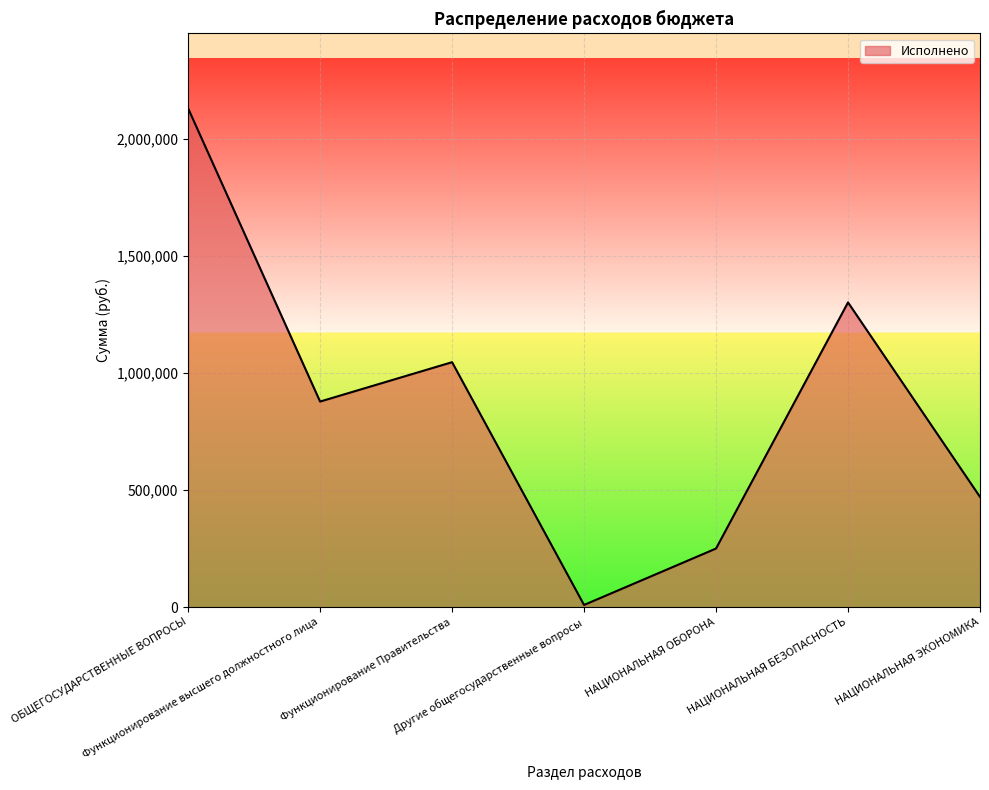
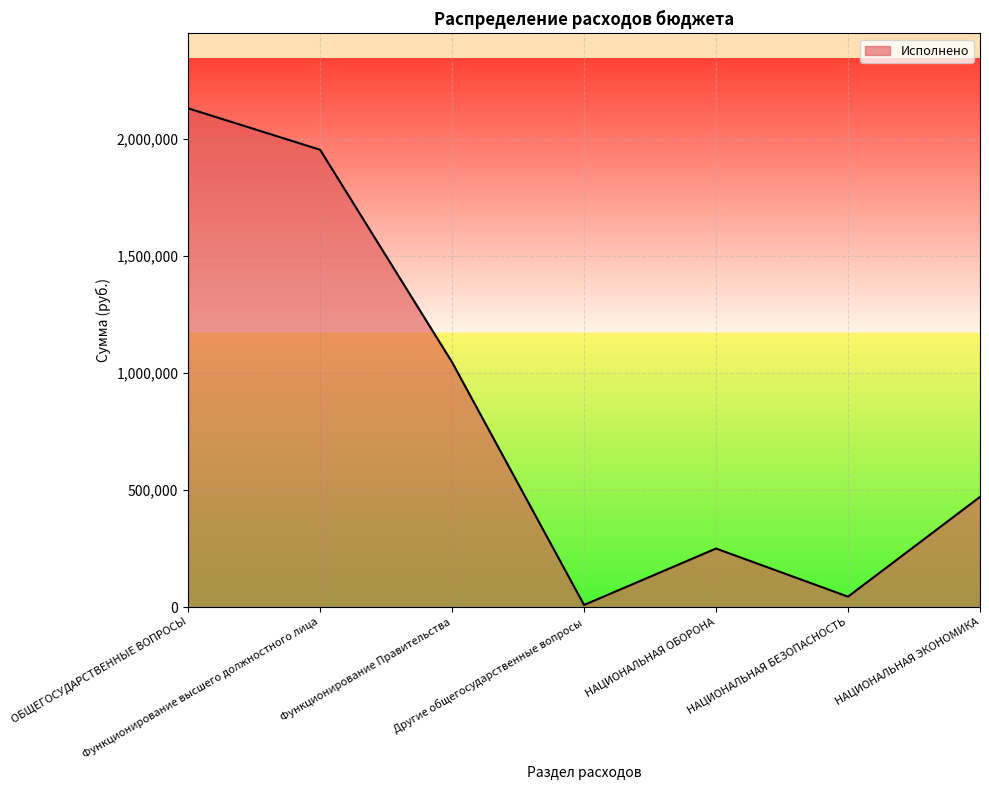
Функционирование высшего должностного лица: 880,000 -> 1,950,000
НАЦИОНАЛЬНАЯ БЕЗОПАСНОСТЬ: 1,300,000 -> 40,000
